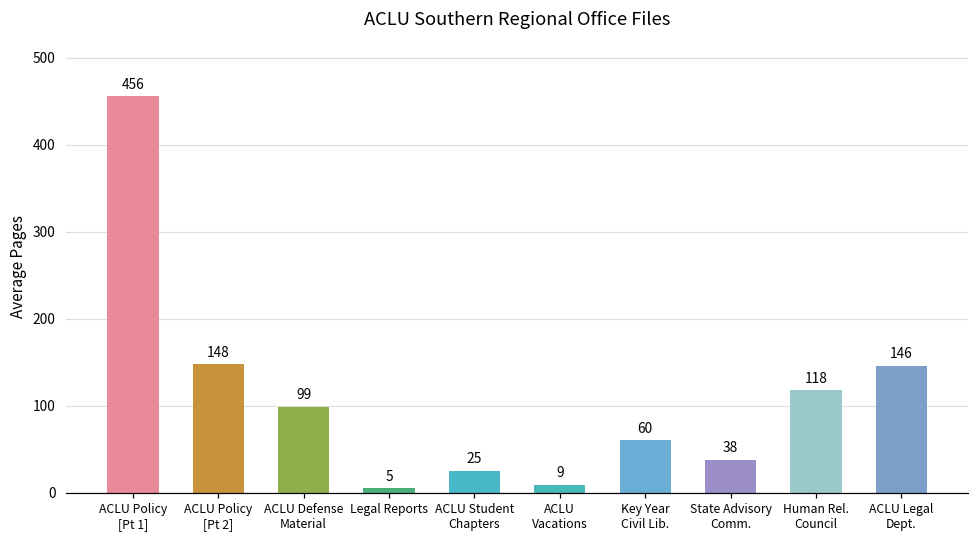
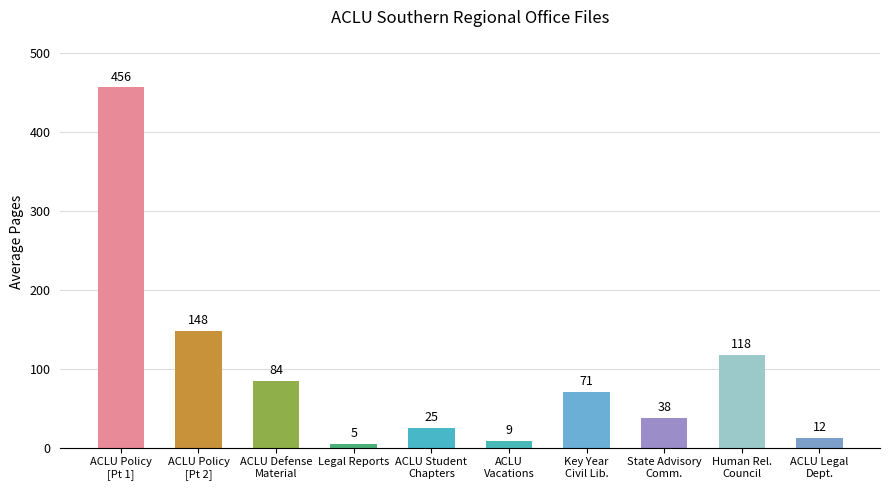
ACLU Defense Material: 99 -> 84
Key Year Civil Lib.: 60 -> 71
ACLU Legal Dept.: 146 -> 12
